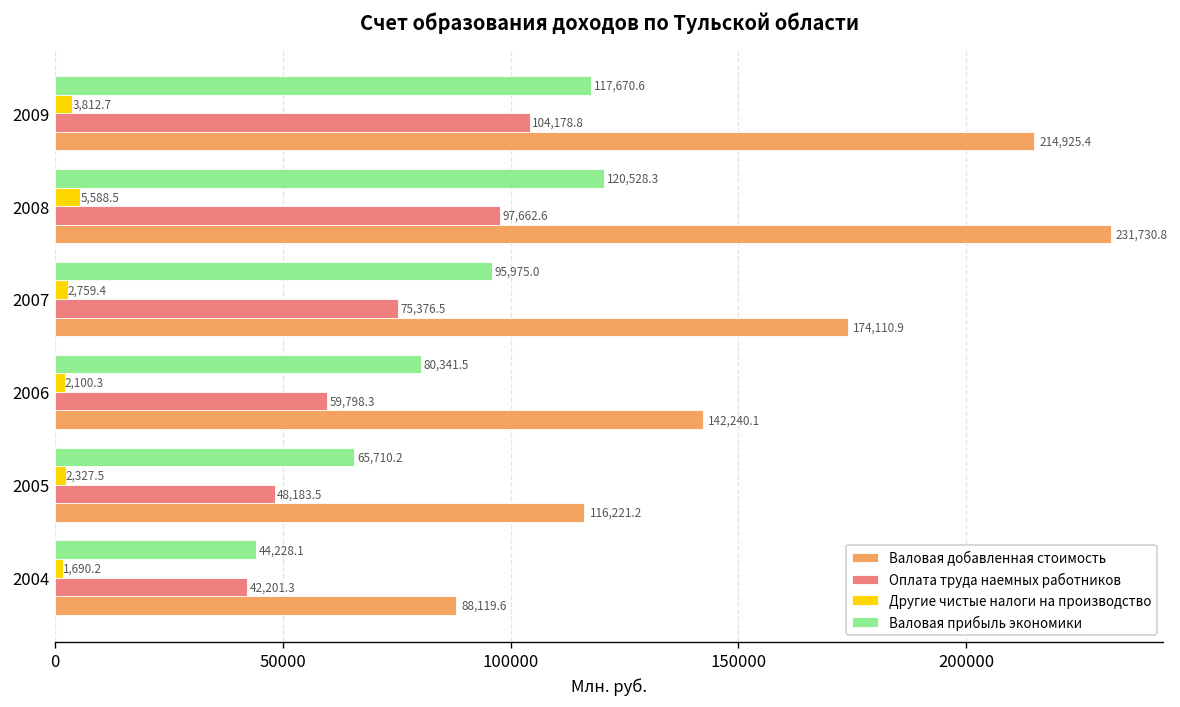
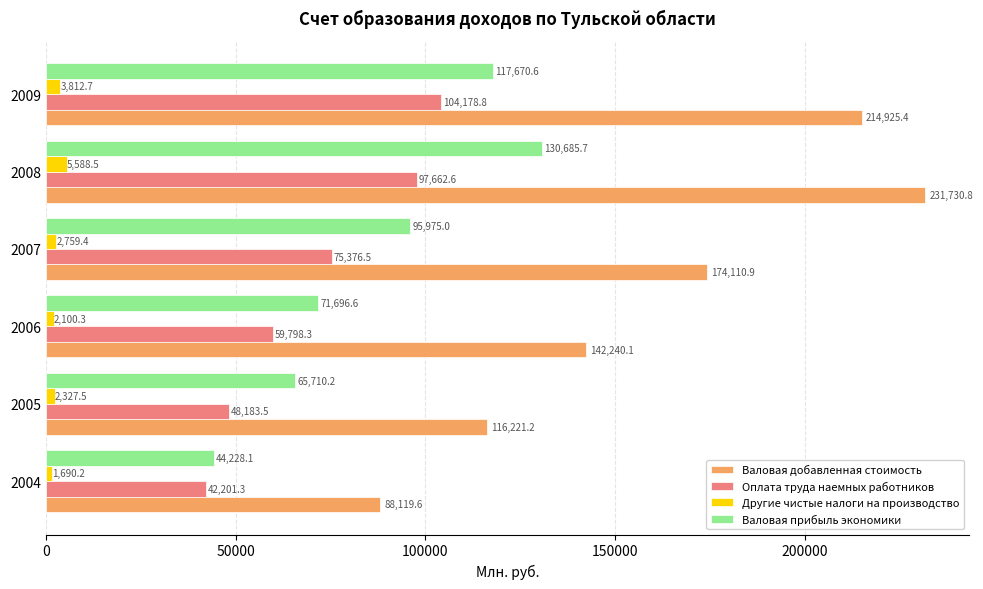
Валовая прибыль экономики, 2008: 120,528.3 -> 130,685.7
Валовая прибыль экономики, 2006: 80,341.5 -> 71,696.6
